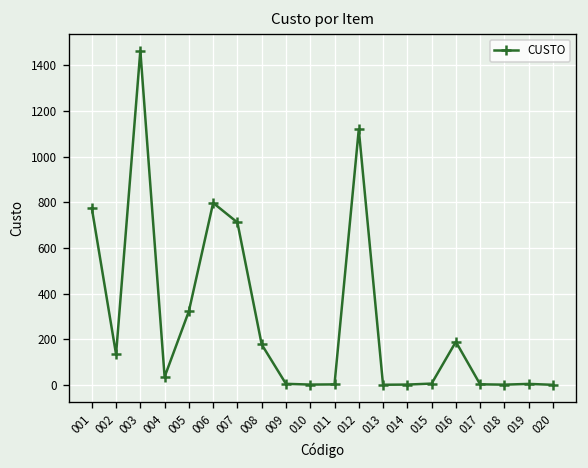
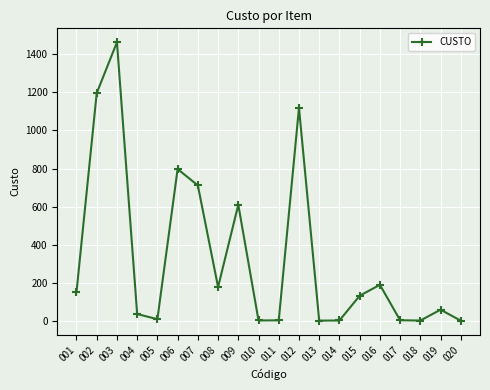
001: 770 -> 150
002: 130 -> 1200
005: 320 -> 10
009: 0 -> 610
015: 10 -> 130
019: 0 -> 60
